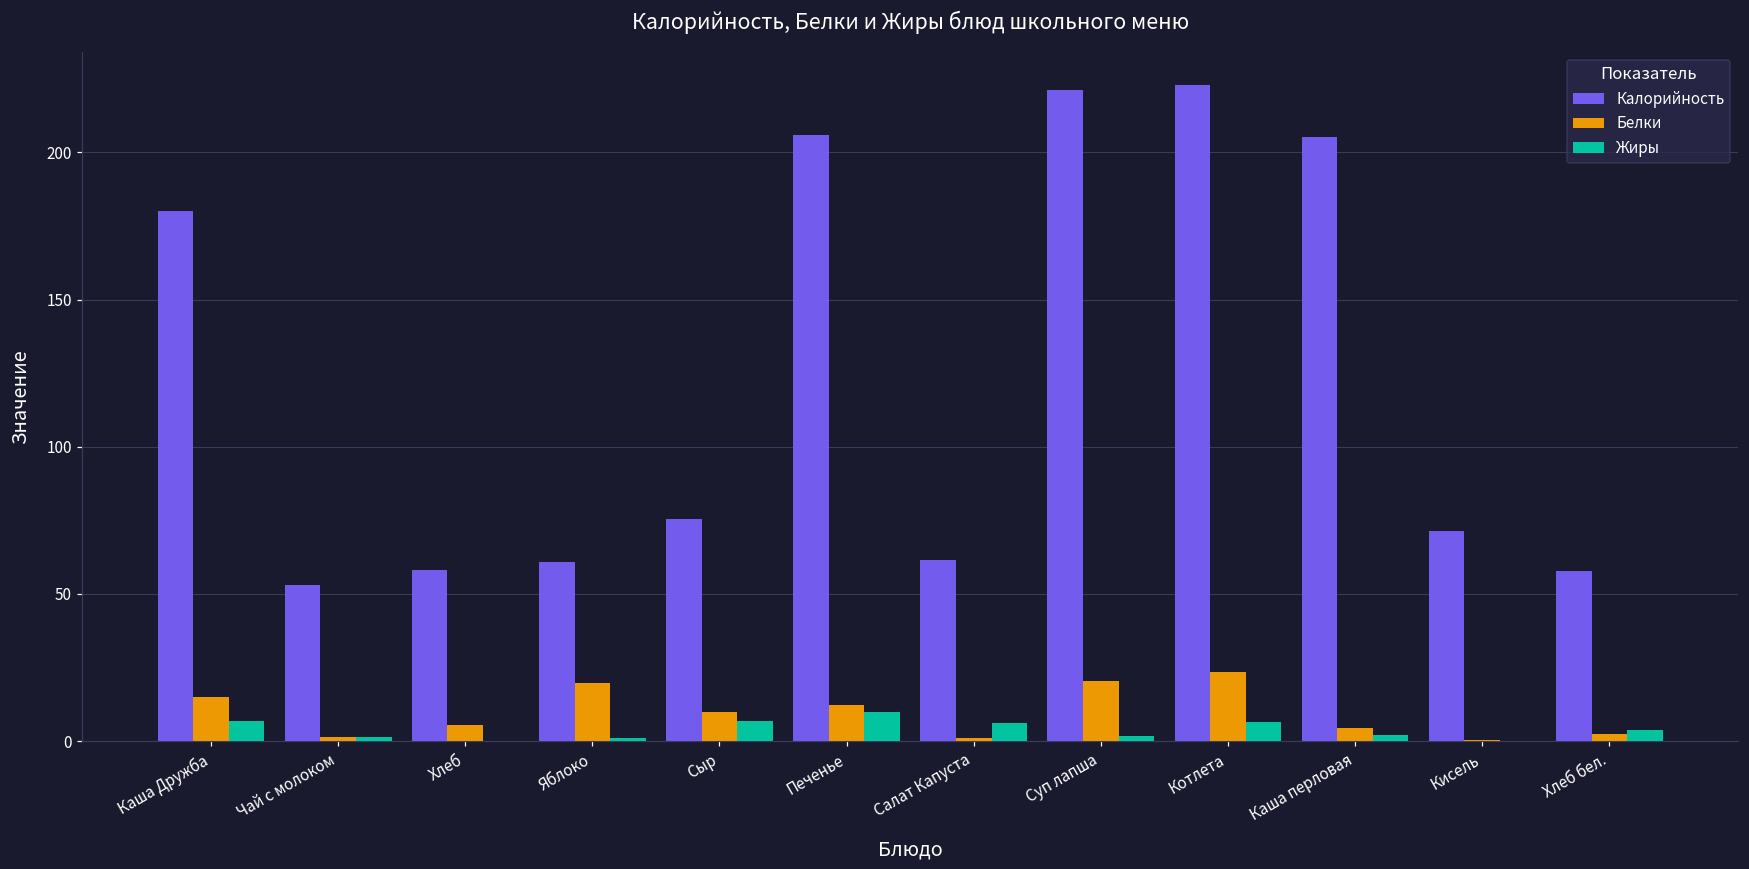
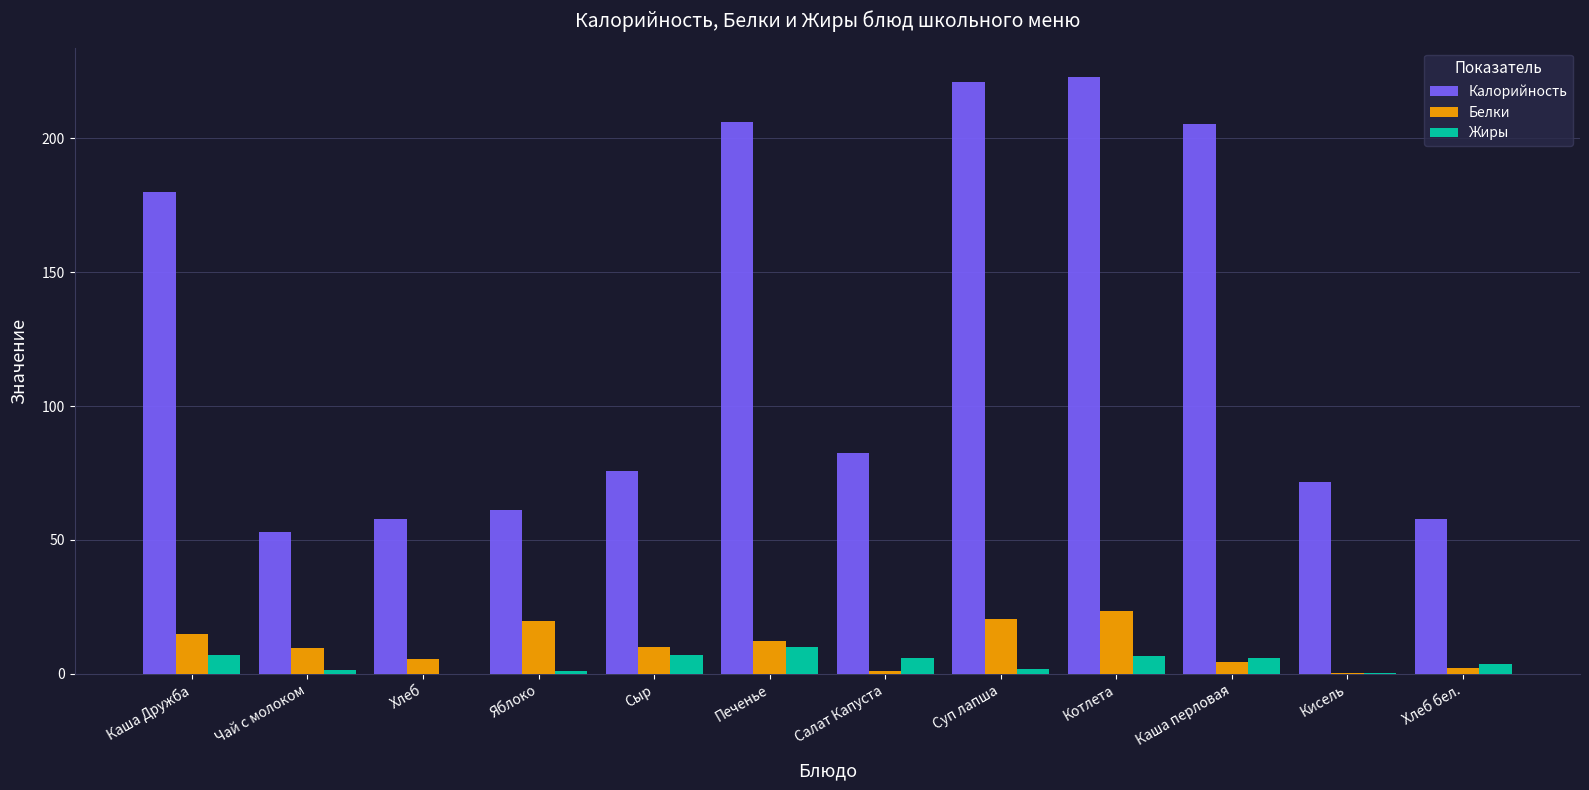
Белки, Чай с молоком: 2 -> 10
Калорийность, Салат Капуста: 61 -> 83
Жиры, Каша перловая: 2 -> 6
